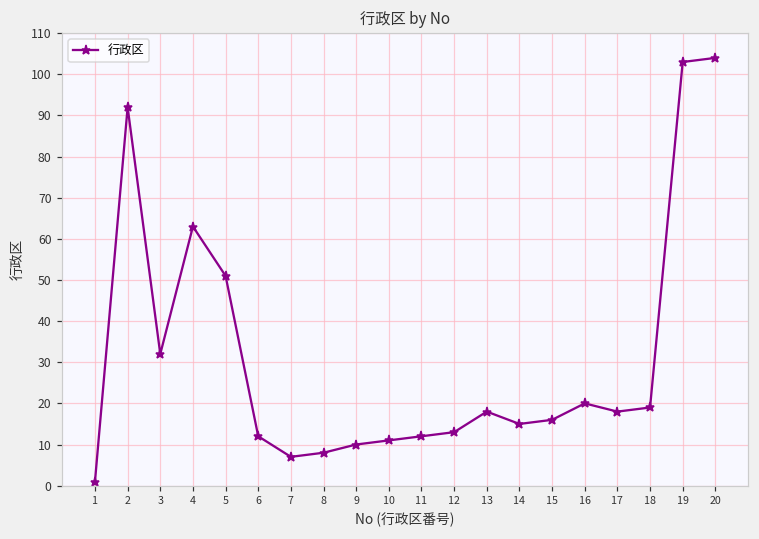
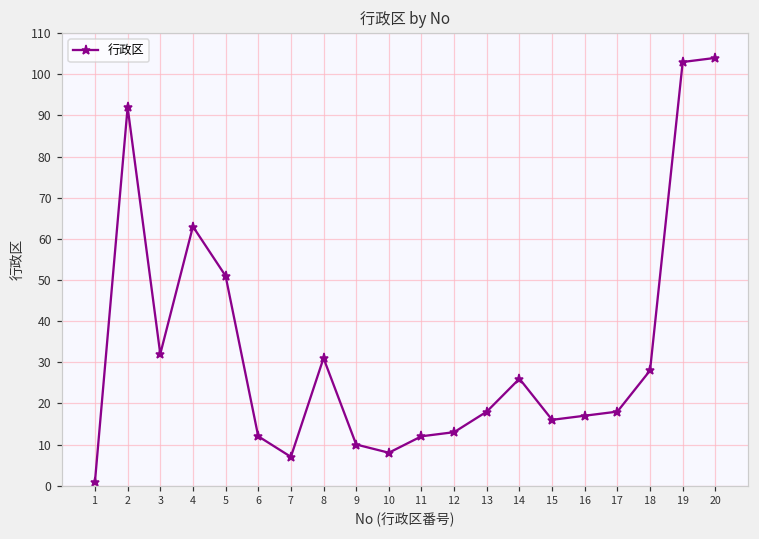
8: 8 -> 31
10: 11 -> 8
14: 15 -> 26
16: 20 -> 17
18: 19 -> 28
